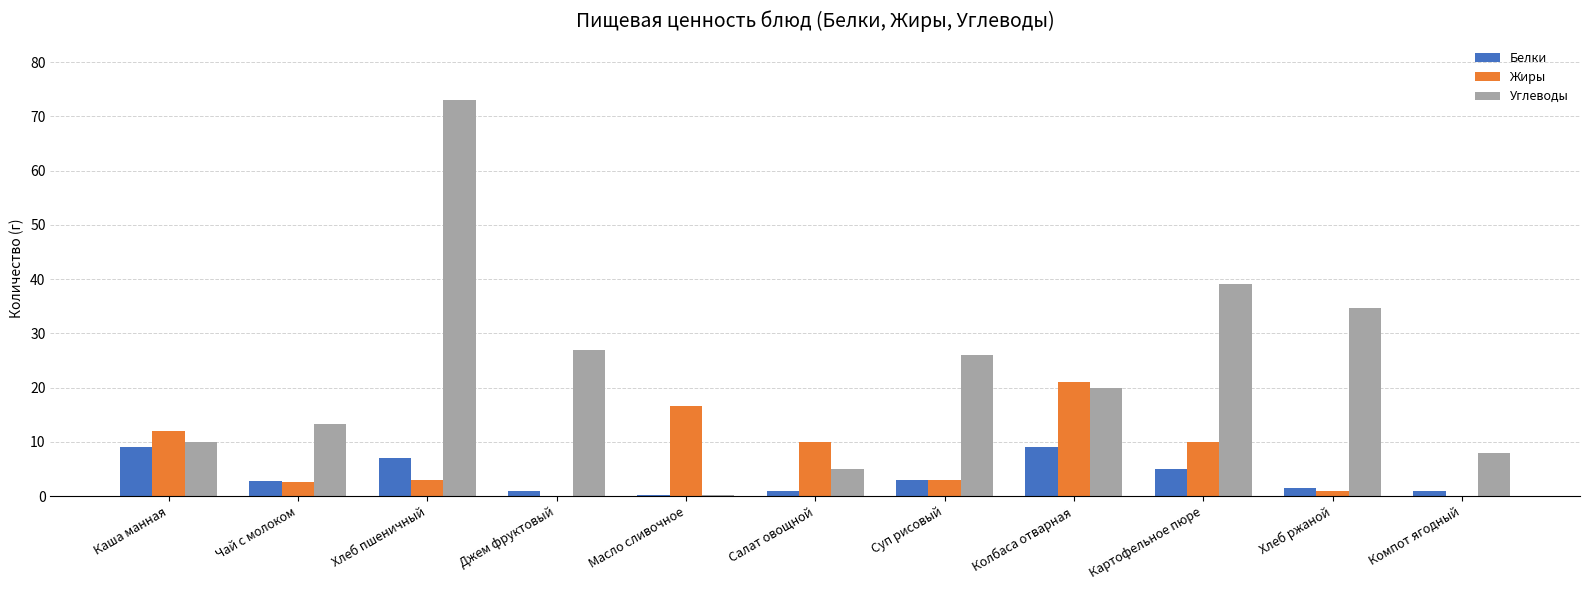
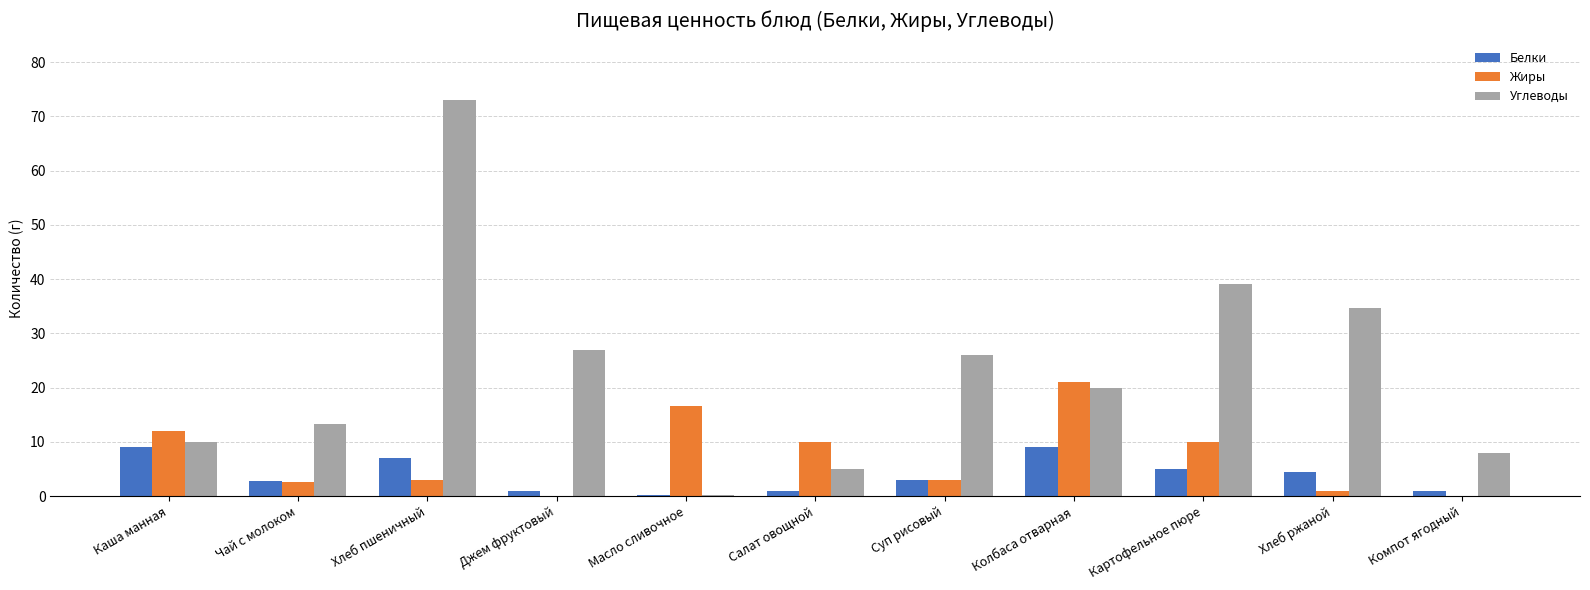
Белки, Хлеб ржаной: 1 -> 4
